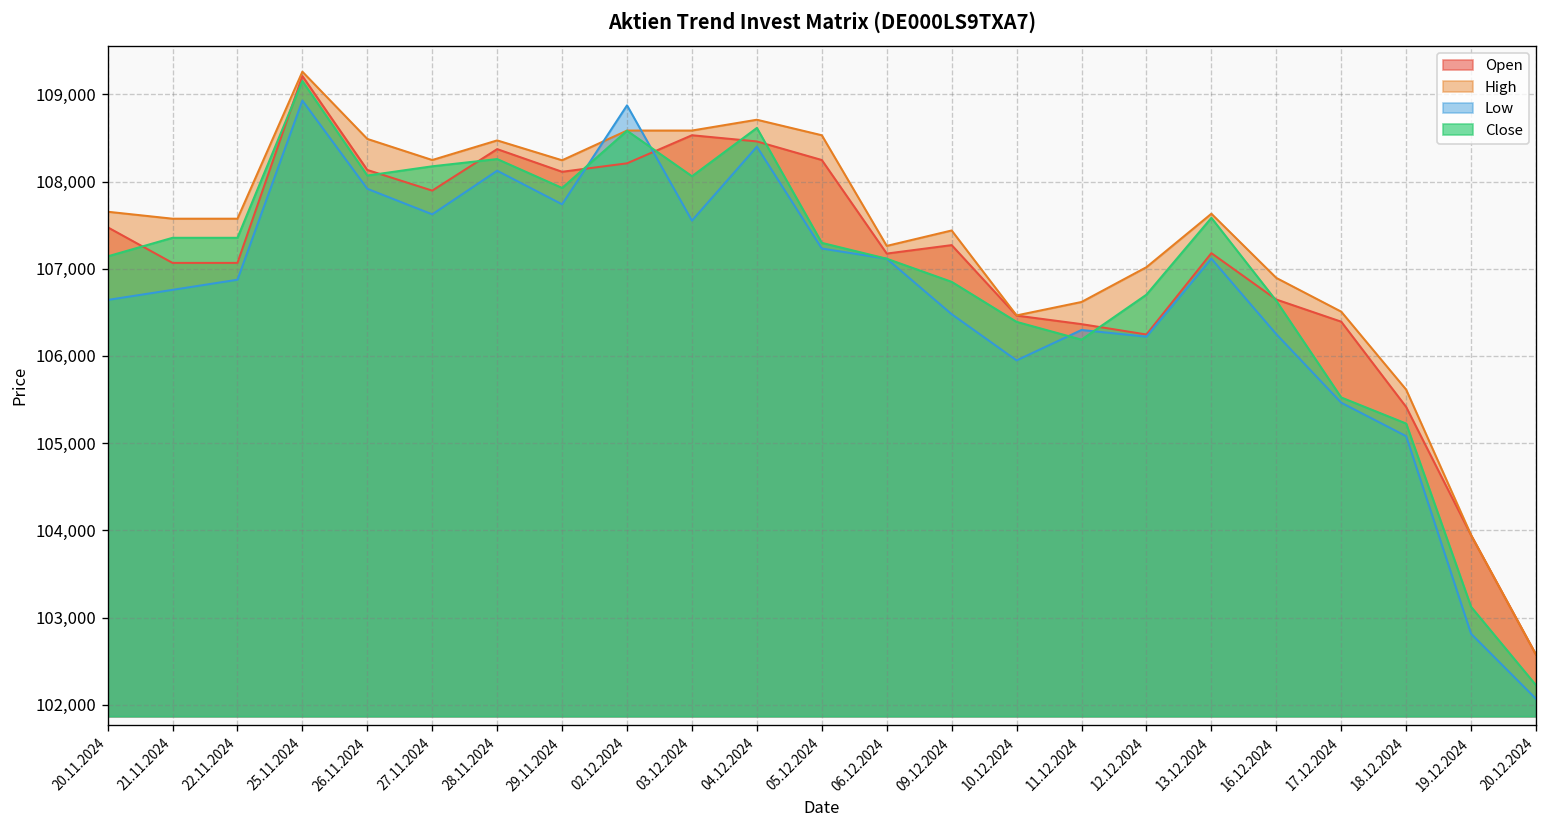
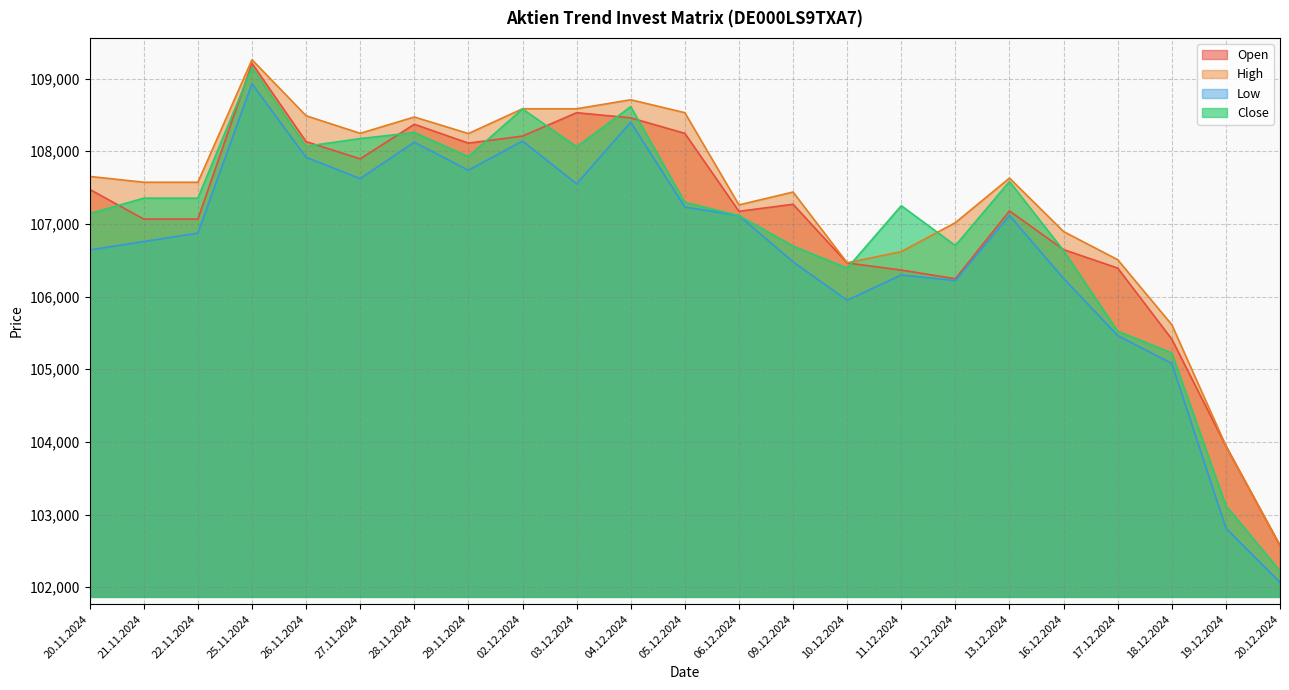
Low, 02.12.2024: 108,900 -> 108,100
Close, 09.12.2024: 106,900 -> 106,700
Close, 11.12.2024: 106,200 -> 107,300
